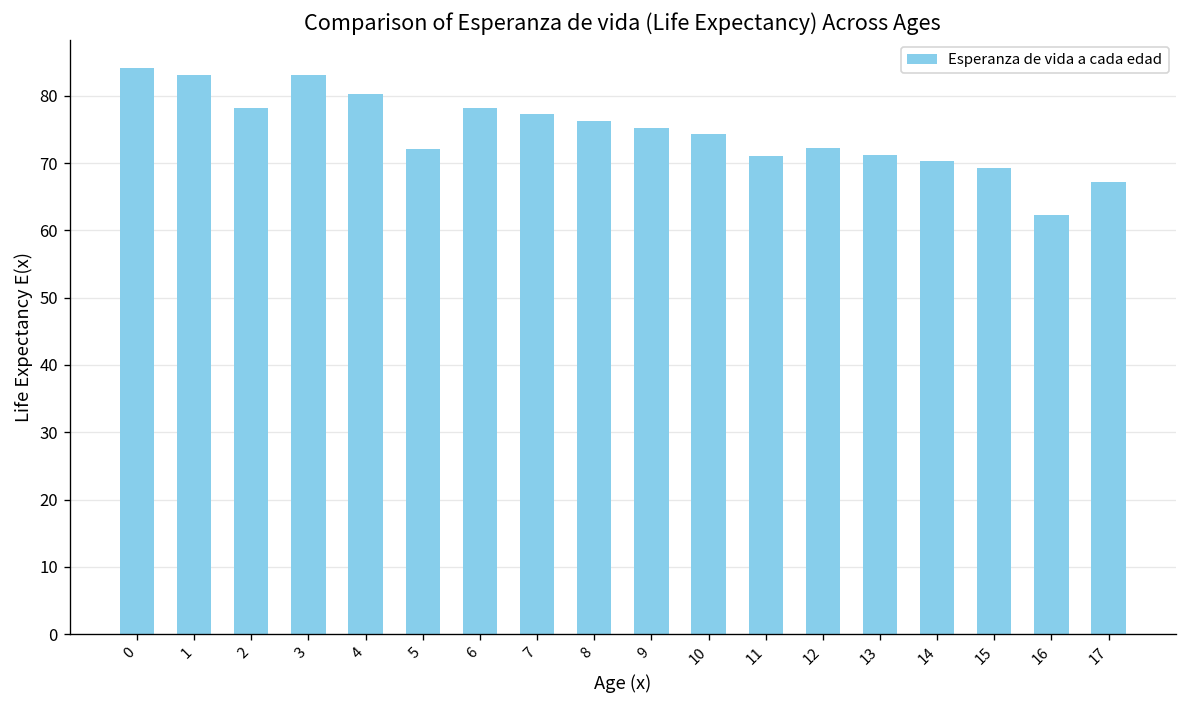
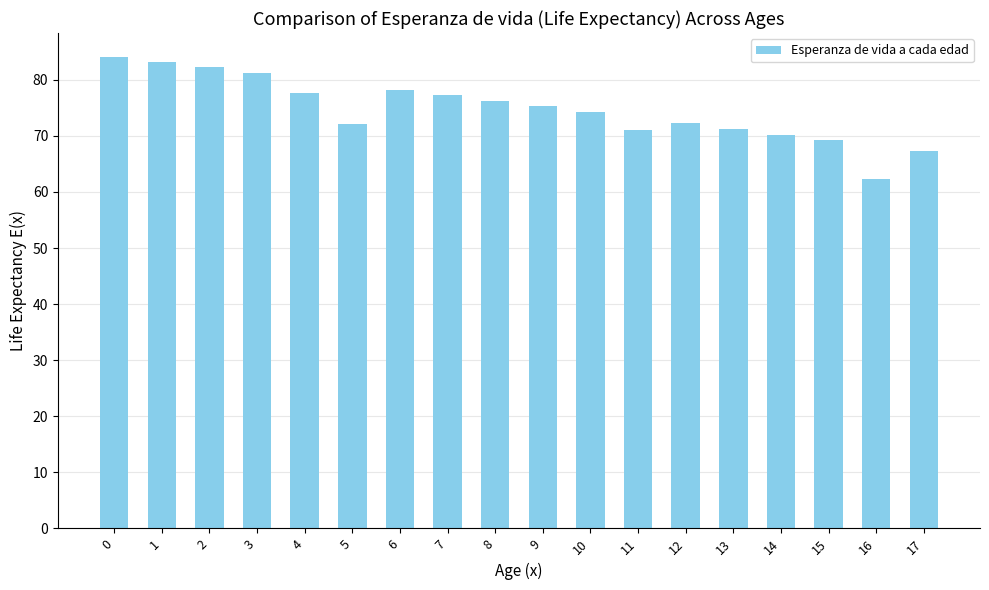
2: 78 -> 82
3: 83 -> 81
4: 80 -> 78
